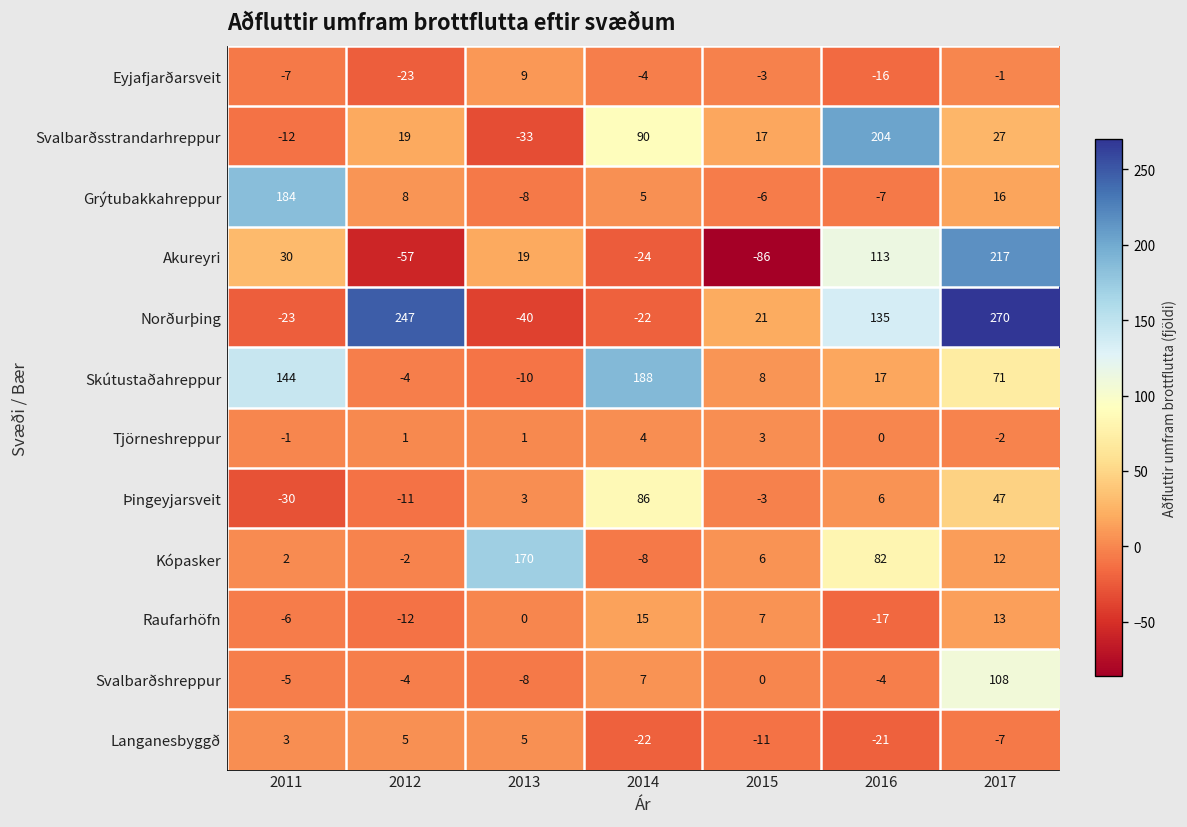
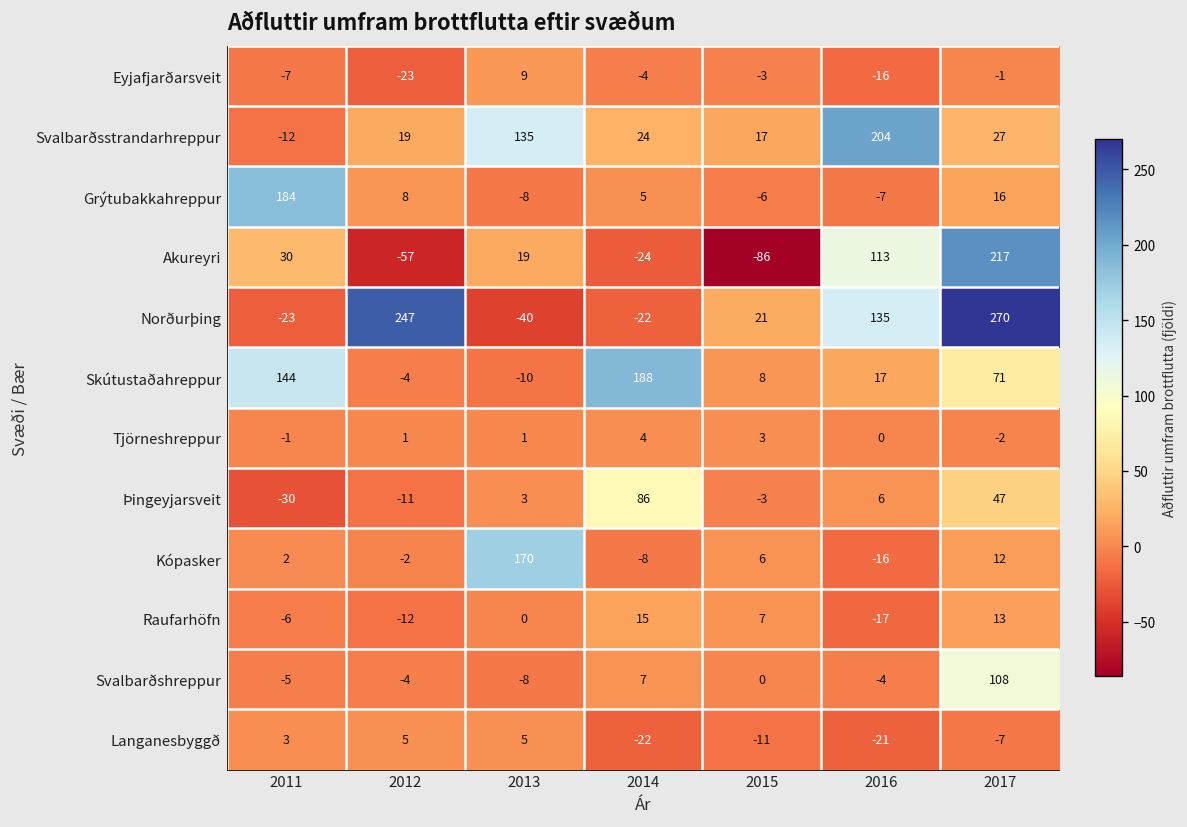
Svalbarðsstrandarhreppur, 2013: -33 -> 135
Svalbarðsstrandarhreppur, 2014: 90 -> 24
Kópasker, 2016: 82 -> -16
